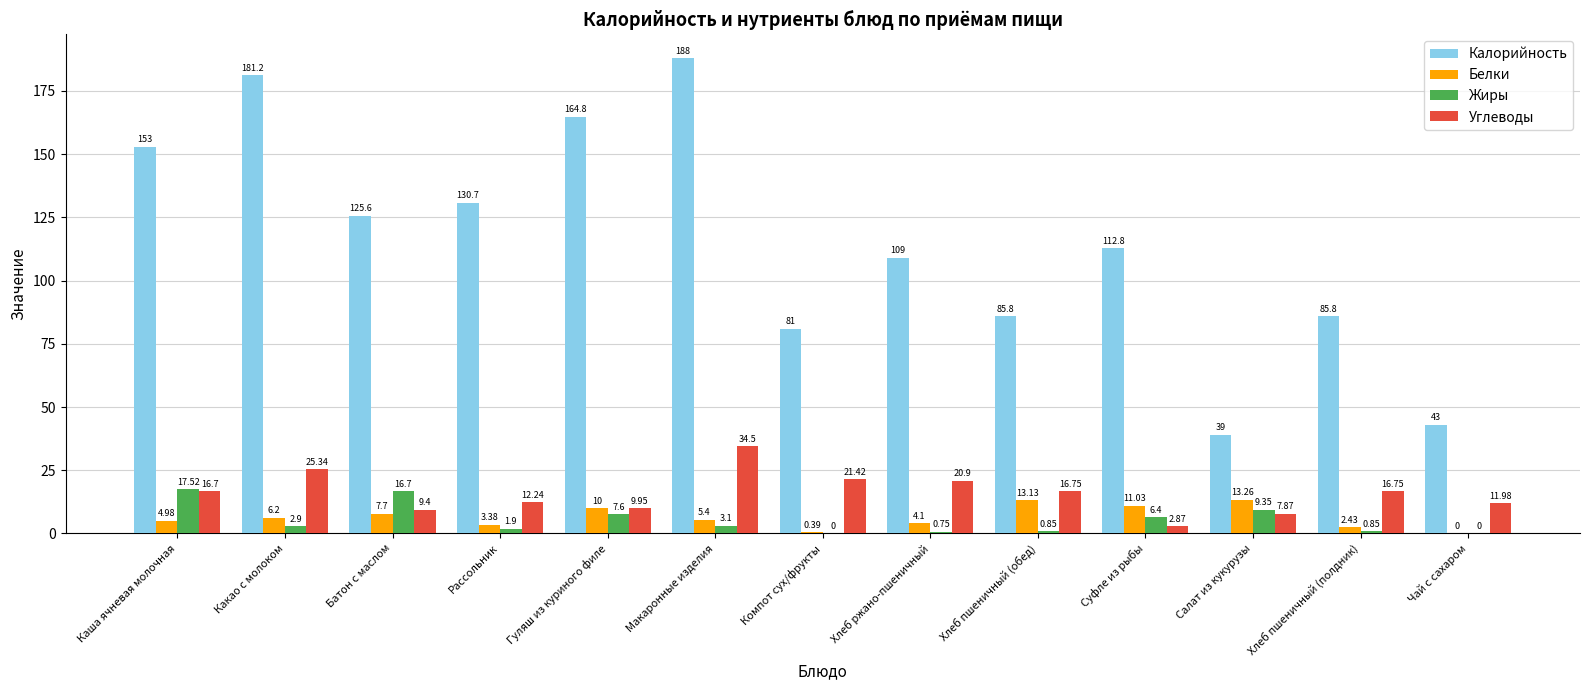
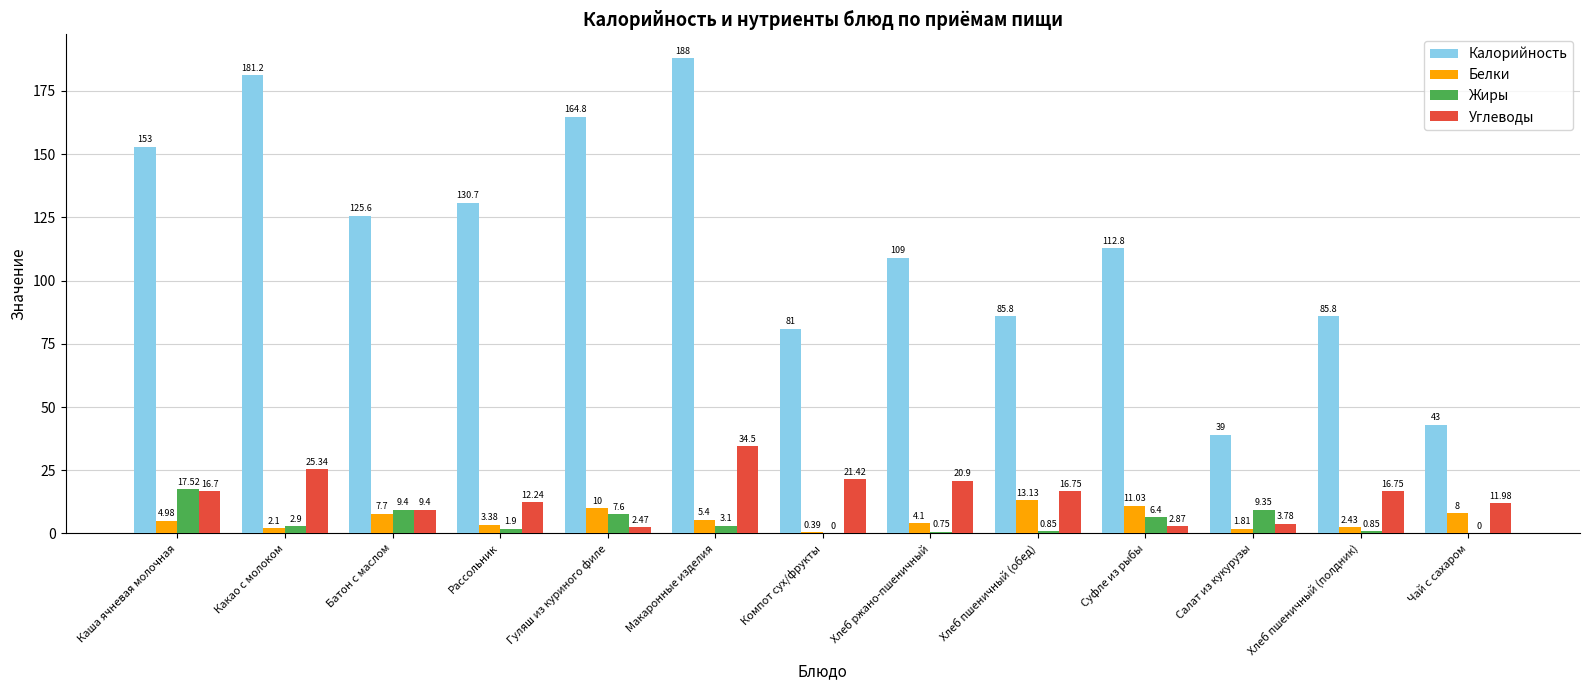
Белки, Какао с молоком: 6.2 -> 2.1
Жиры, Батон с маслом: 16.7 -> 9.4
Углеводы, Гуляш из куриного филе: 9.95 -> 2.47
Белки, Салат из кукурузы: 13.26 -> 1.81
Углеводы, Салат из кукурузы: 7.87 -> 3.78
Белки, Чай с сахаром: 0 -> 8
